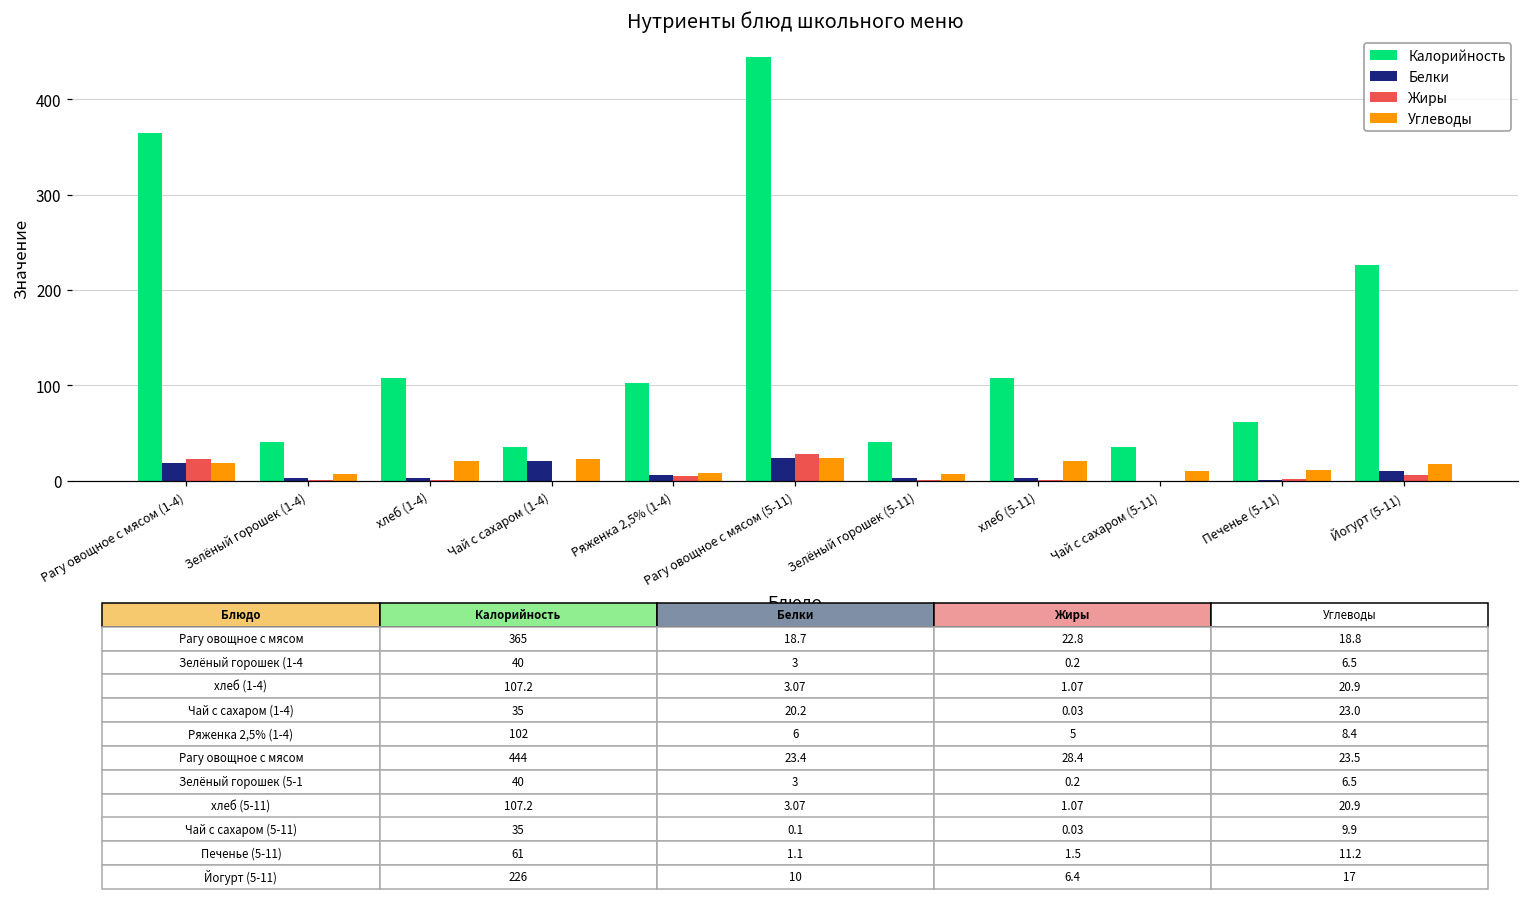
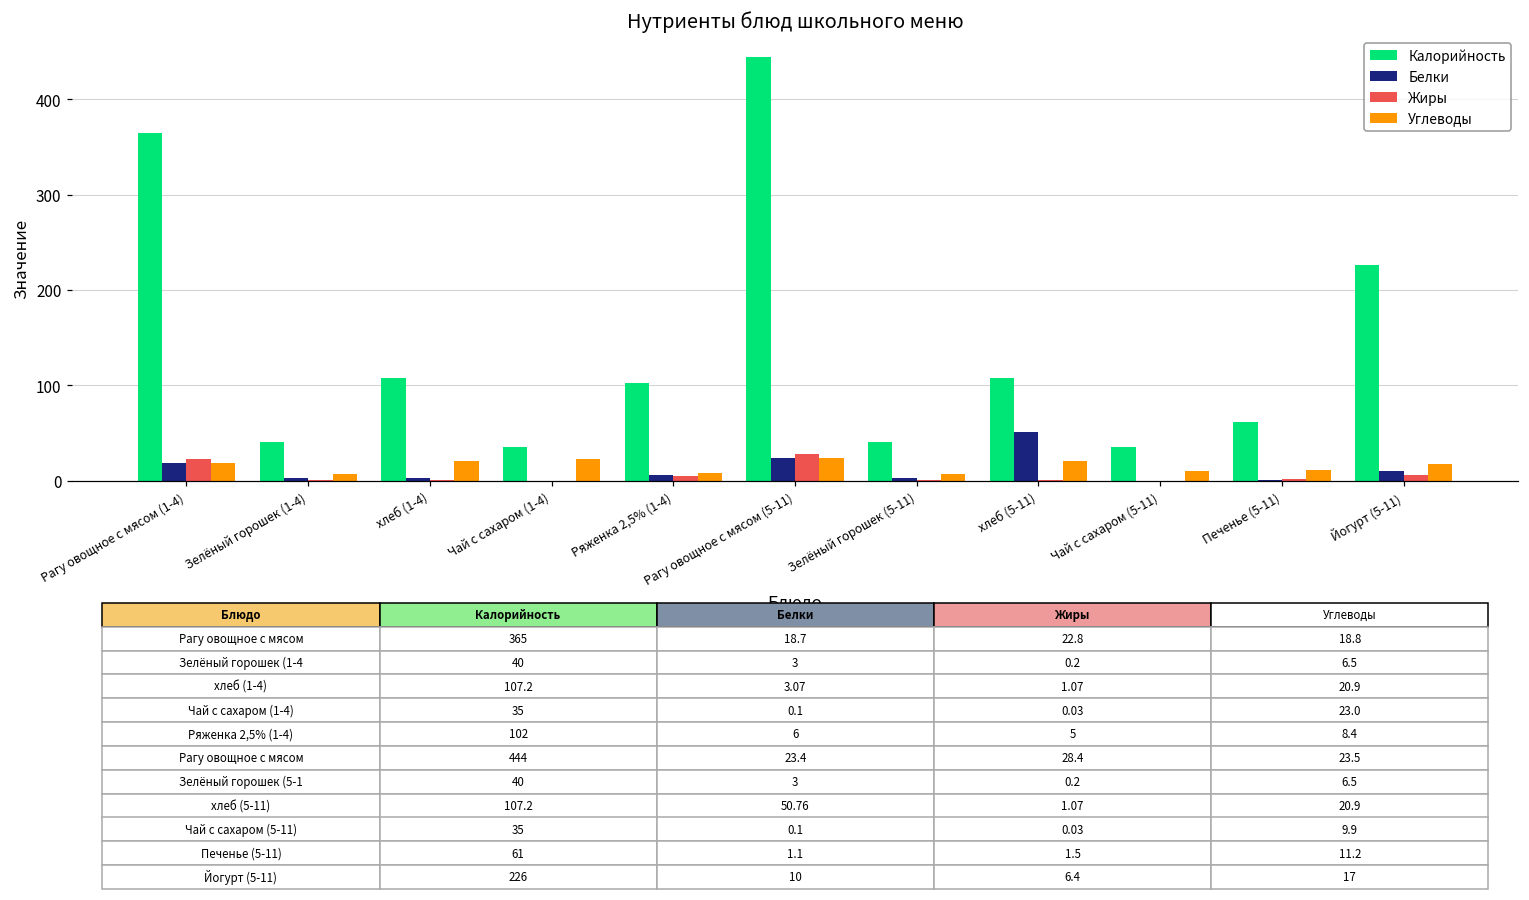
Белки, Чай с сахаром (1-4): 20.2 -> 0.1
Белки, хлеб (5-11): 3.07 -> 50.76
